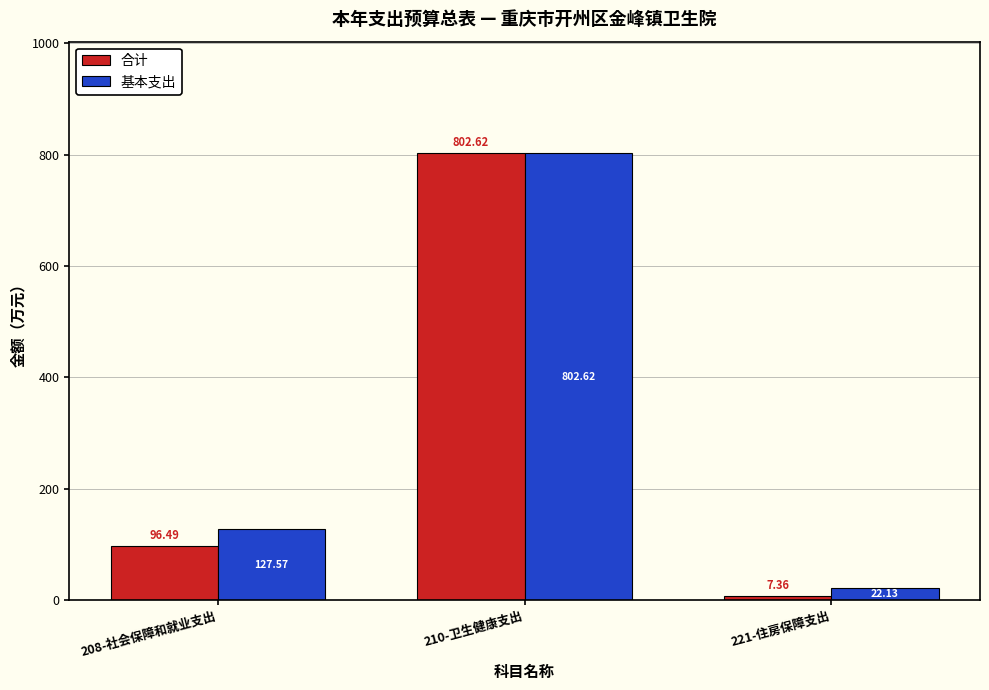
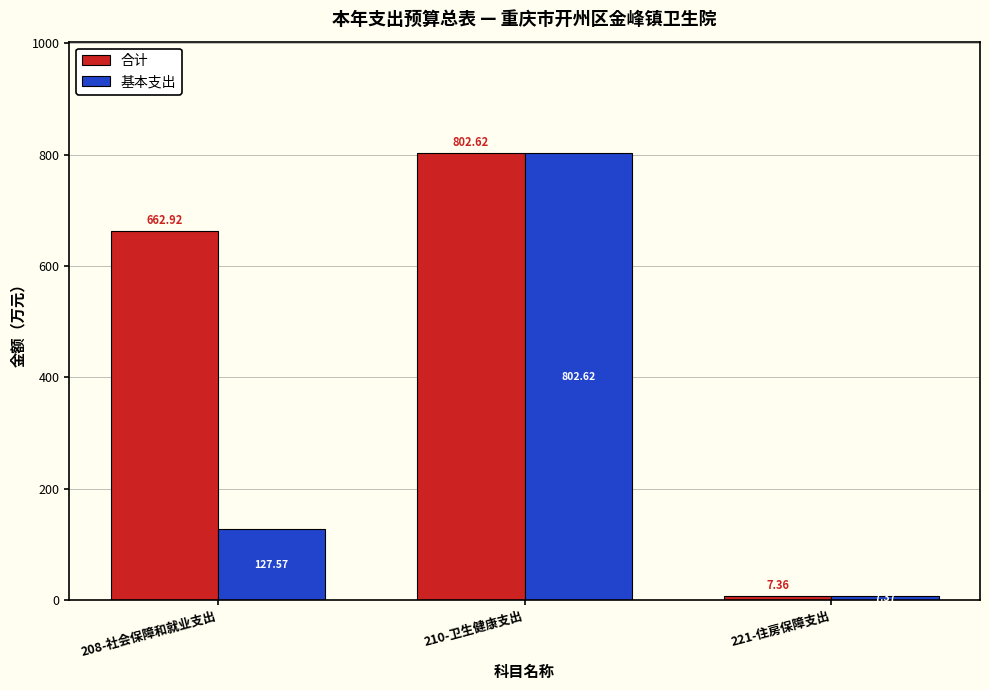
合计, 208-社会保障和就业支出: 96.49 -> 662.92
基本支出, 221-住房保障支出: 20 -> 10
